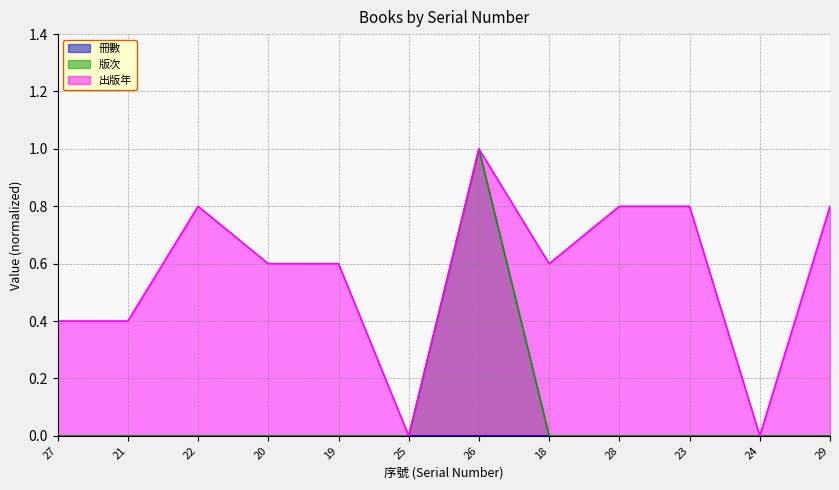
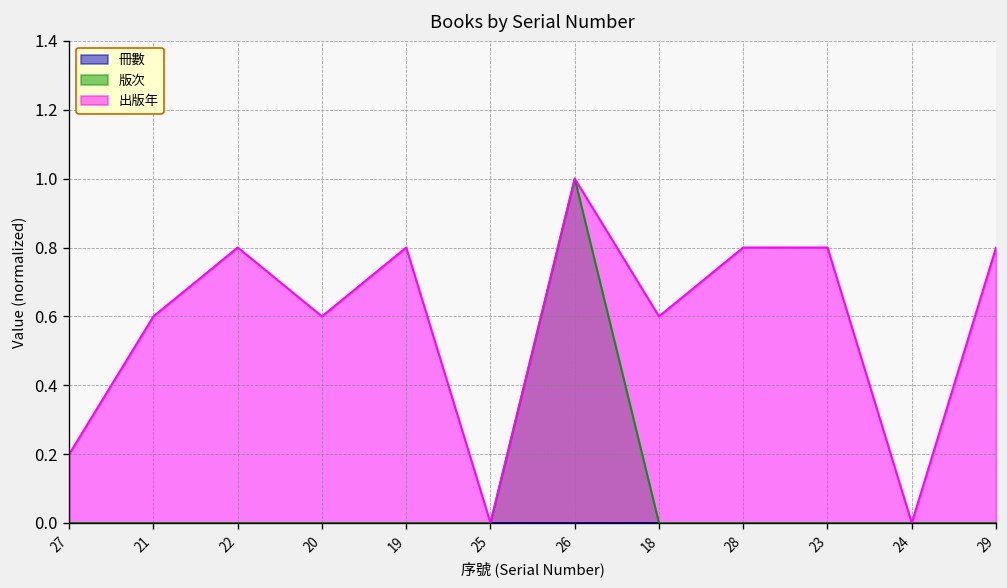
出版年, 27: 0.40 -> 0.20
出版年, 21: 0.40 -> 0.60
出版年, 19: 0.60 -> 0.80
